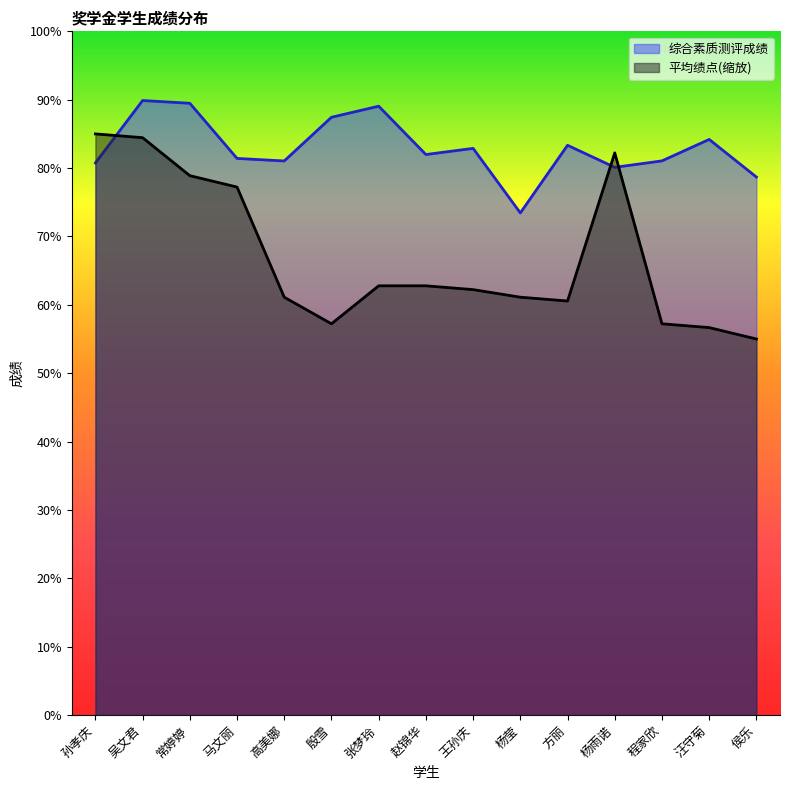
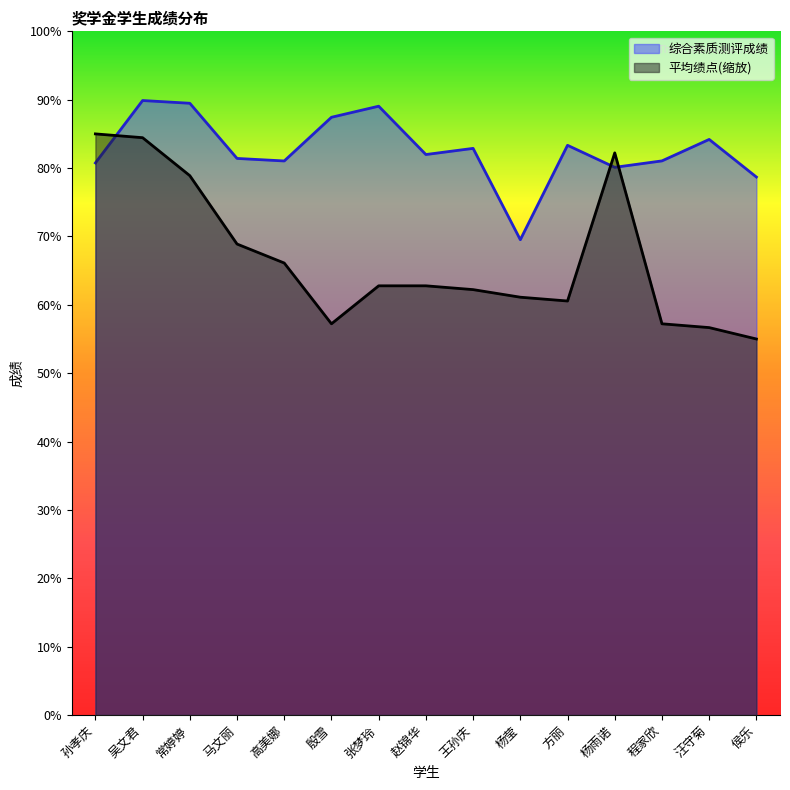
平均绩点(缩放), 马文丽: 77% -> 69%
平均绩点(缩放), 高美娜: 61% -> 66%
综合素质测评成绩, 杨莹: 73% -> 70%
